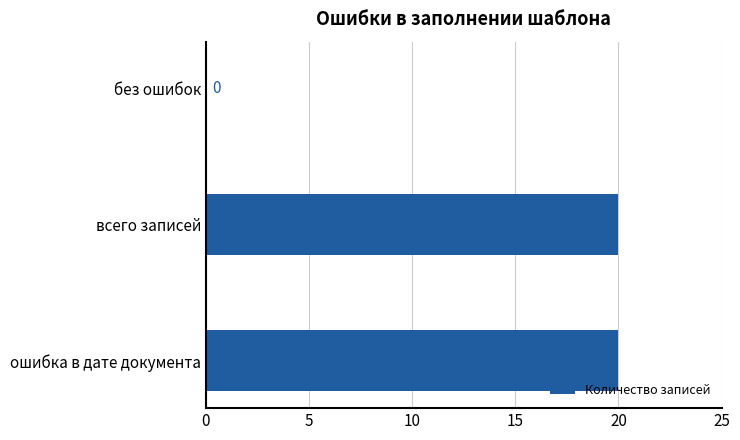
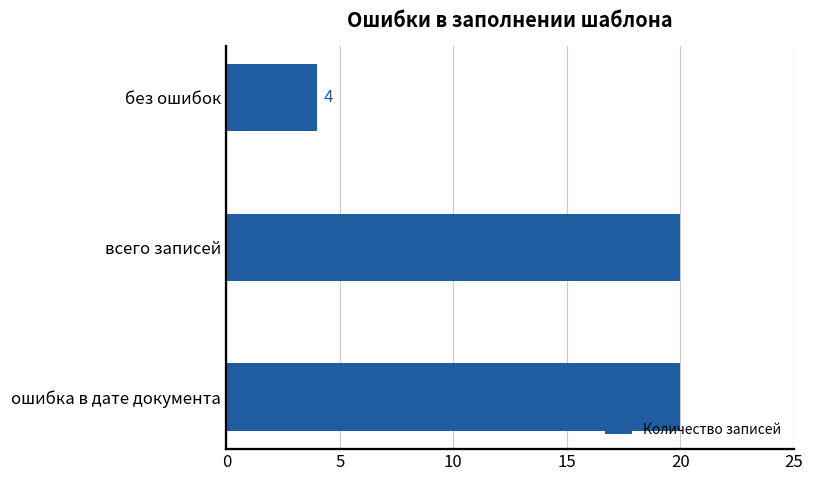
без ошибок: 0 -> 4
